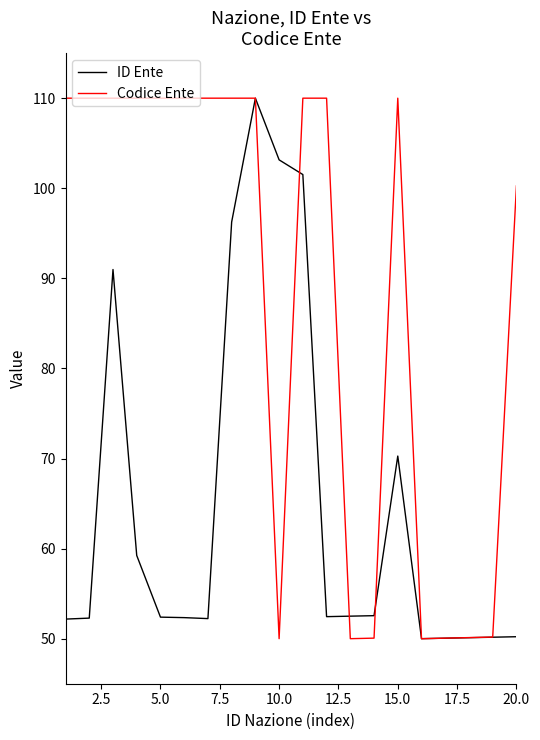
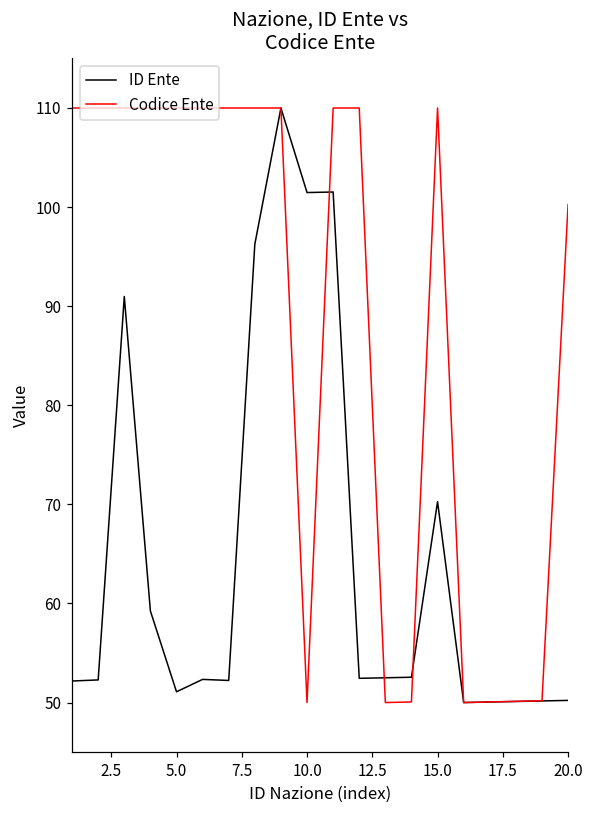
ID Ente, 5.0: 52 -> 51
ID Ente, 10.0: 103 -> 101
